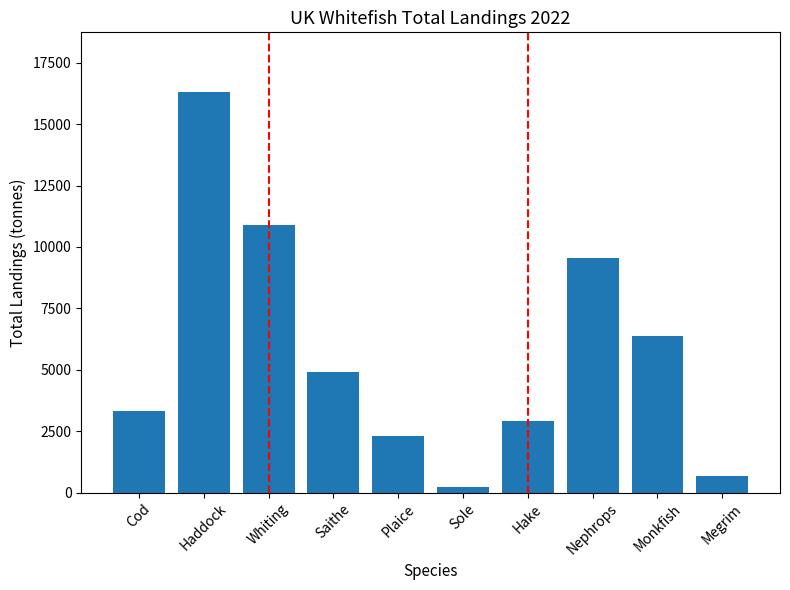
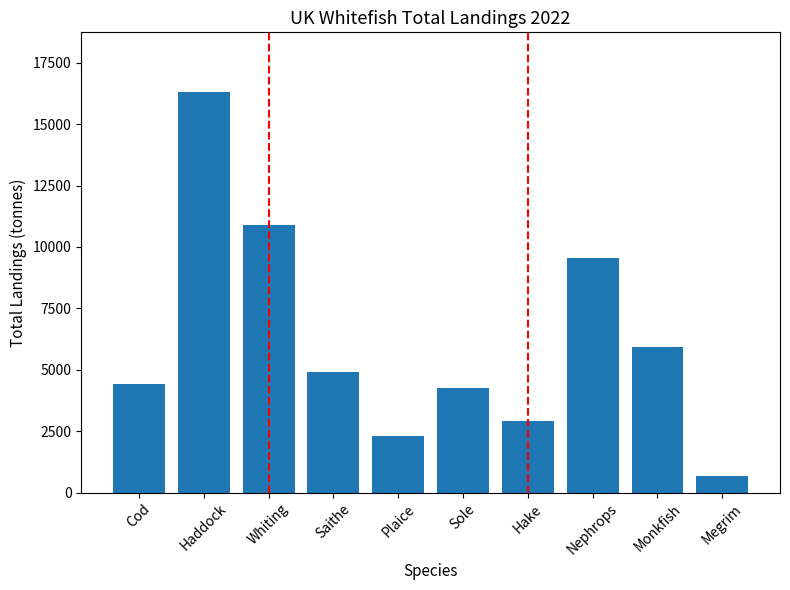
Cod: 3300 -> 4400
Sole: 200 -> 4200
Monkfish: 6400 -> 5900
